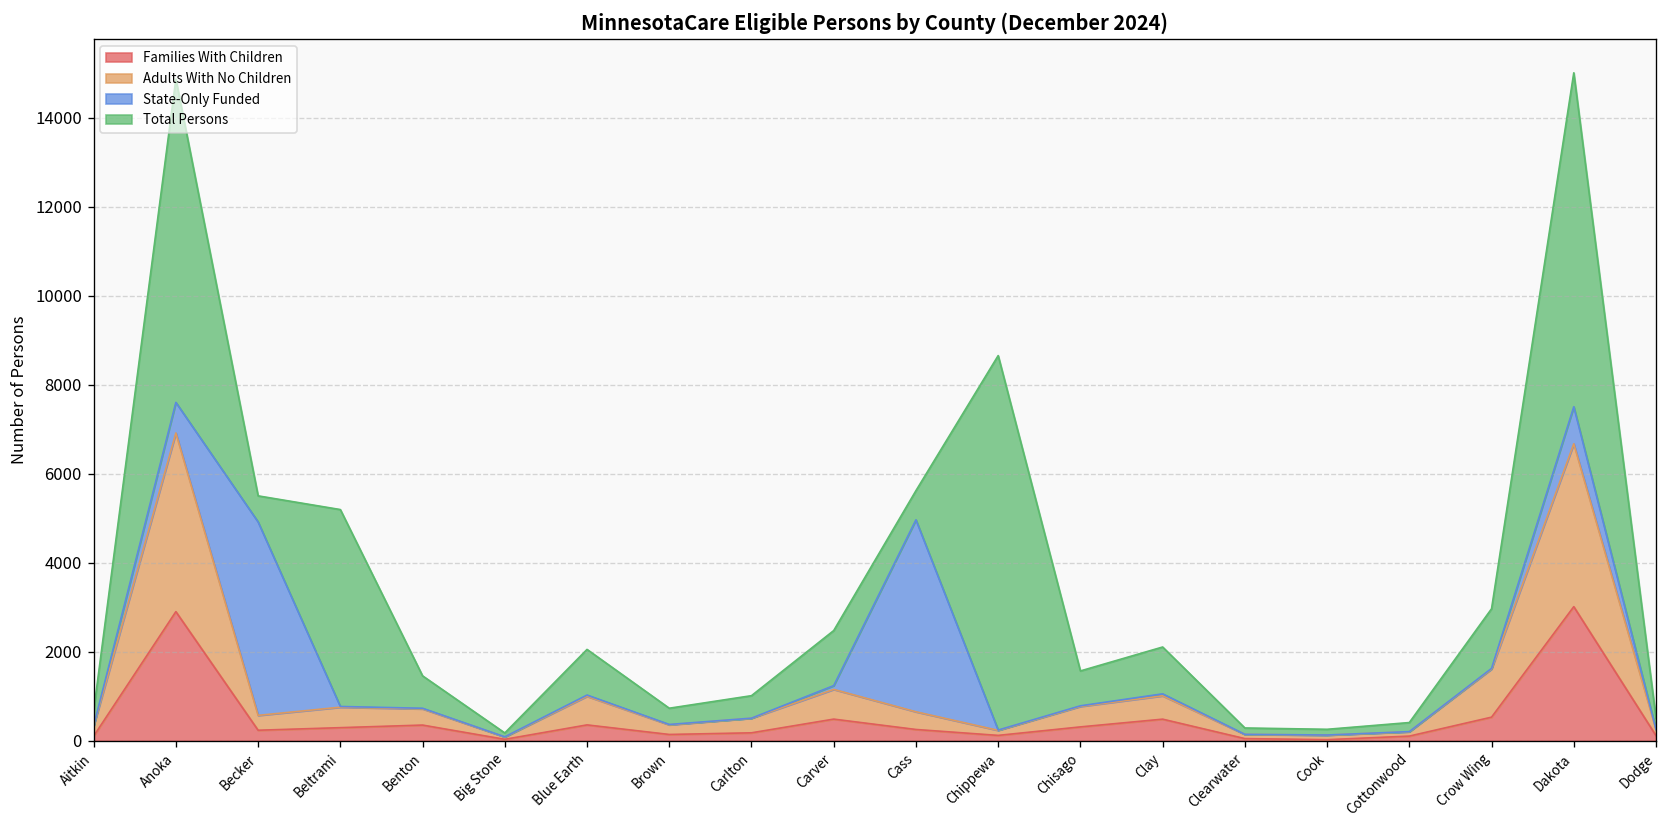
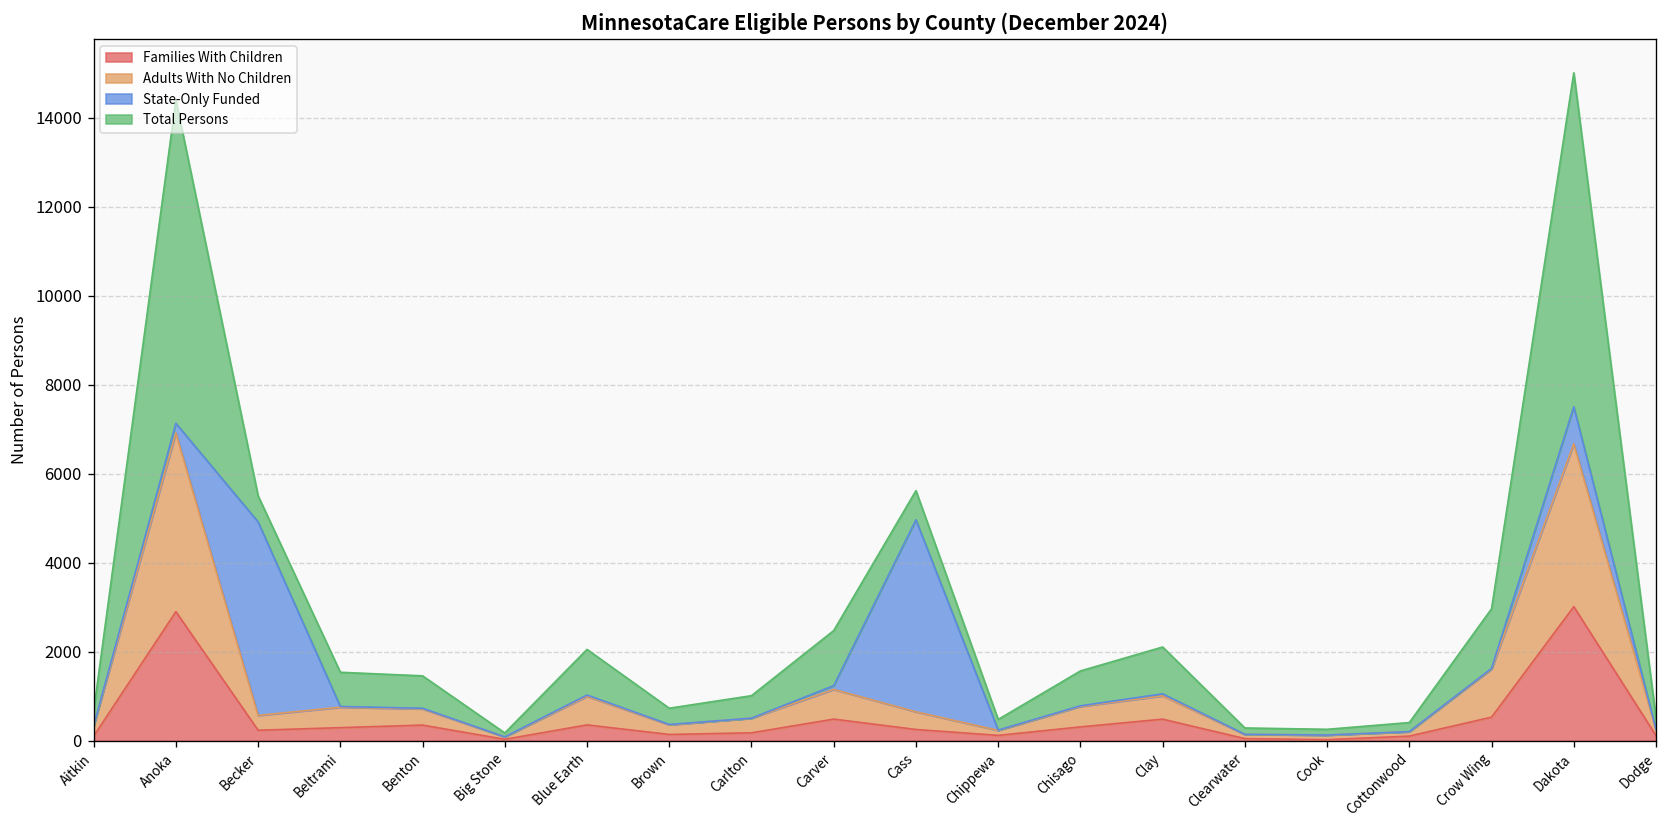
State-Only Funded, Anoka: 700 -> 200
Total Persons, Beltrami: 4400 -> 800
Total Persons, Chippewa: 8400 -> 200
